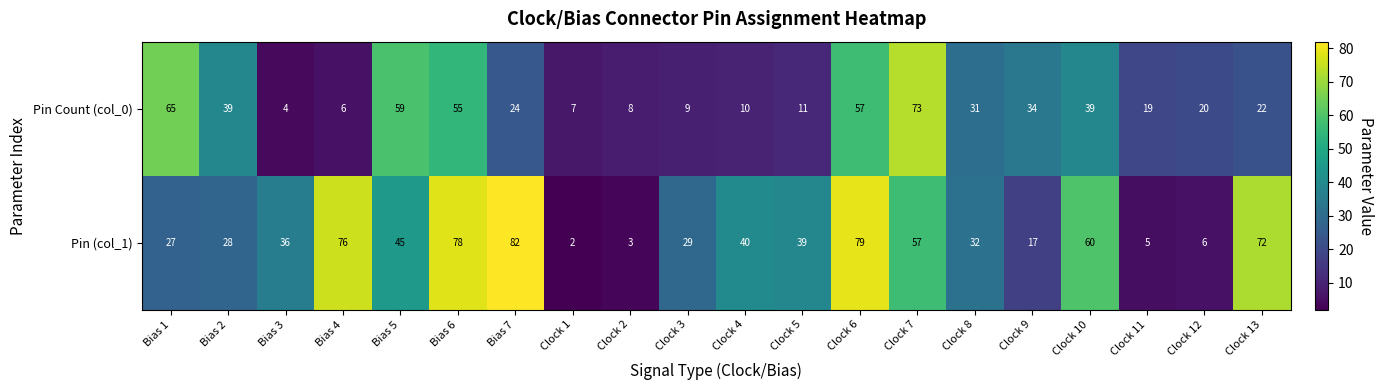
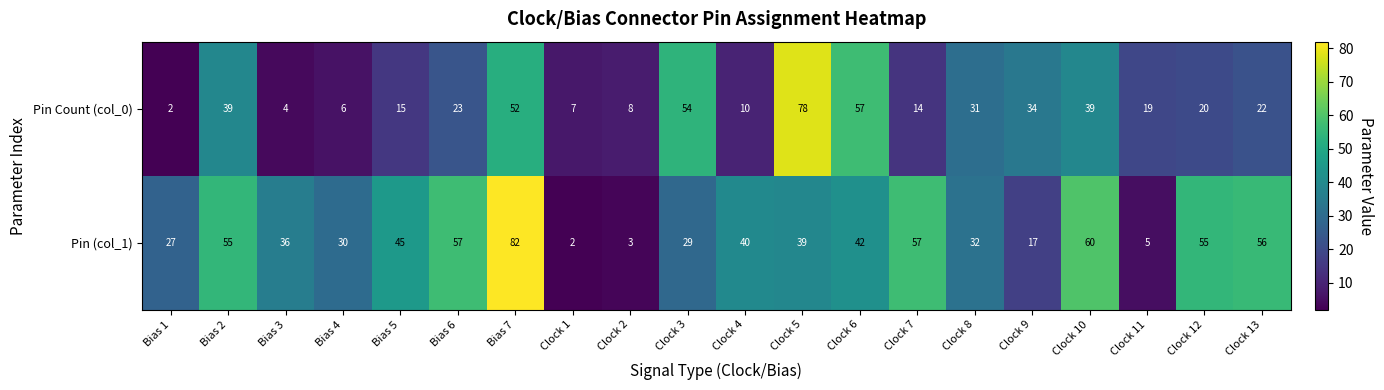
Pin Count (col_0), Bias 1: 65 -> 2
Pin Count (col_0), Bias 5: 59 -> 15
Pin Count (col_0), Bias 6: 55 -> 23
Pin Count (col_0), Bias 7: 24 -> 52
Pin Count (col_0), Clock 3: 9 -> 54
Pin Count (col_0), Clock 5: 11 -> 78
Pin Count (col_0), Clock 7: 73 -> 14
Pin (col_1), Bias 2: 28 -> 55
Pin (col_1), Bias 4: 76 -> 30
Pin (col_1), Bias 6: 78 -> 57
Pin (col_1), Clock 6: 79 -> 42
Pin (col_1), Clock 12: 6 -> 55
Pin (col_1), Clock 13: 72 -> 56
